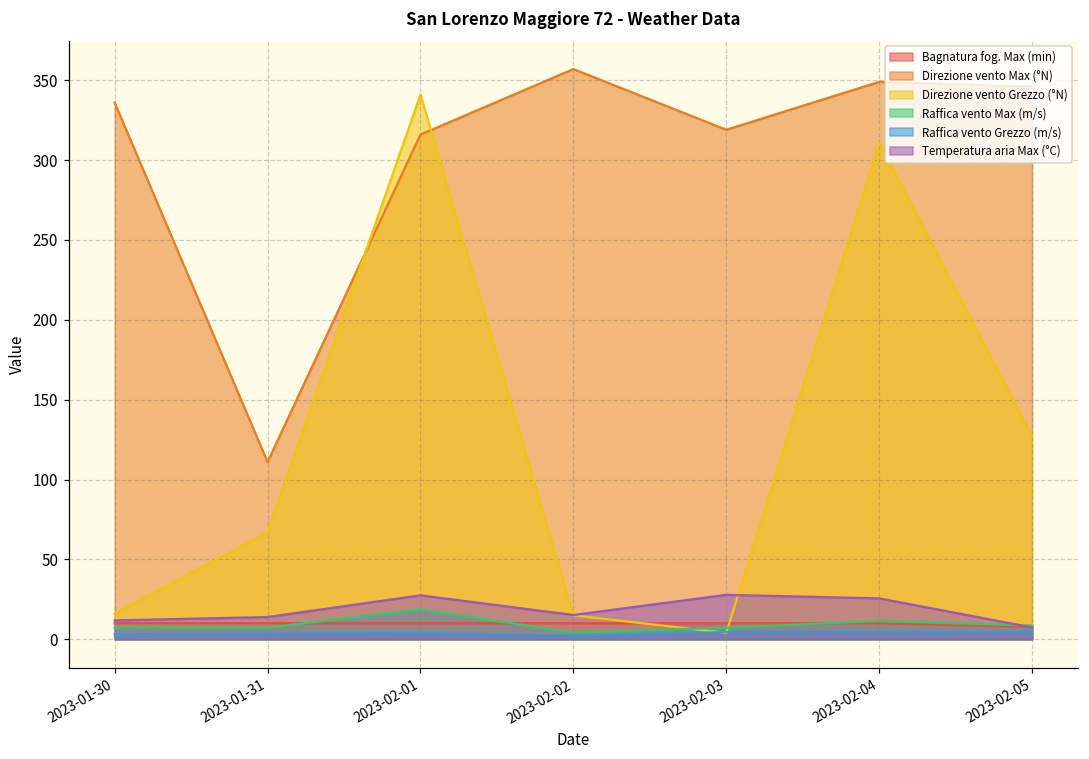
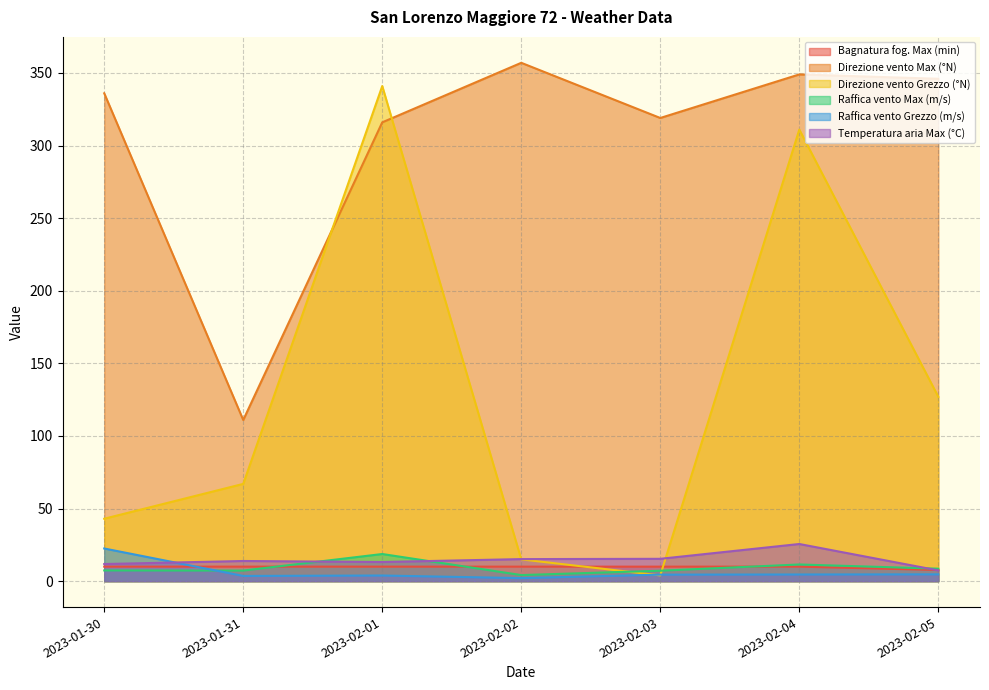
Direzione vento Grezzo (°N), 2023-01-30: 16 -> 43
Raffica vento Grezzo (m/s), 2023-01-30: 3 -> 23
Temperatura aria Max (°C), 2023-02-01: 28 -> 13
Temperatura aria Max (°C), 2023-02-03: 28 -> 15
